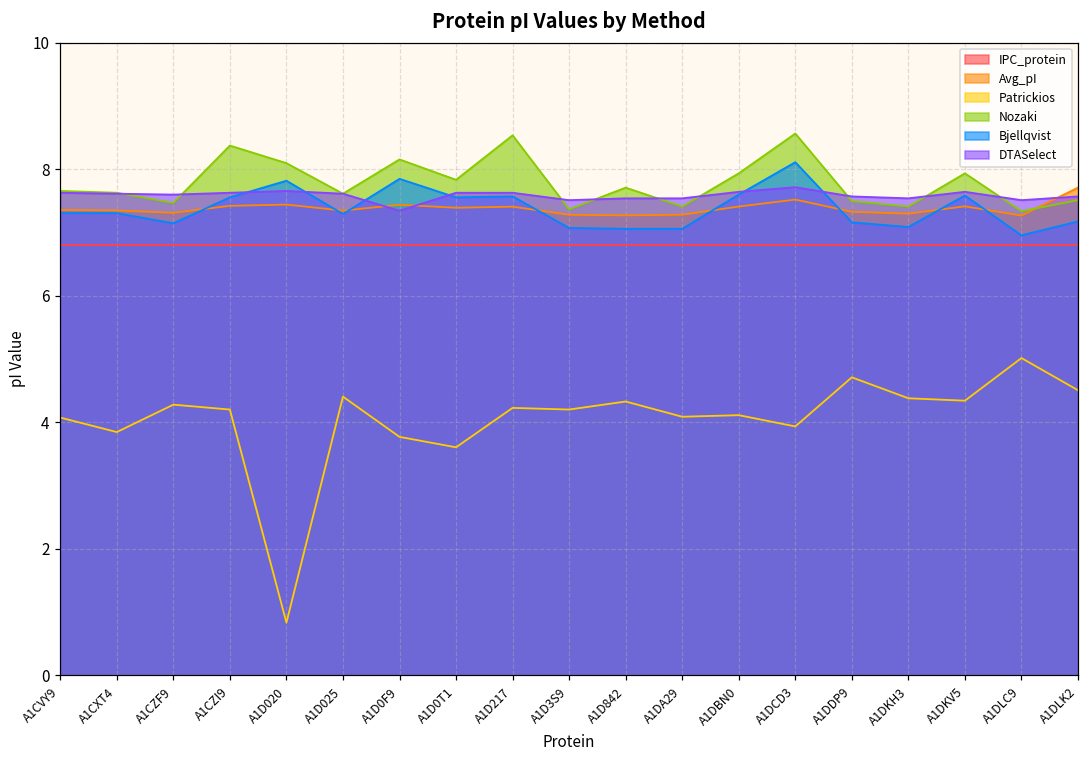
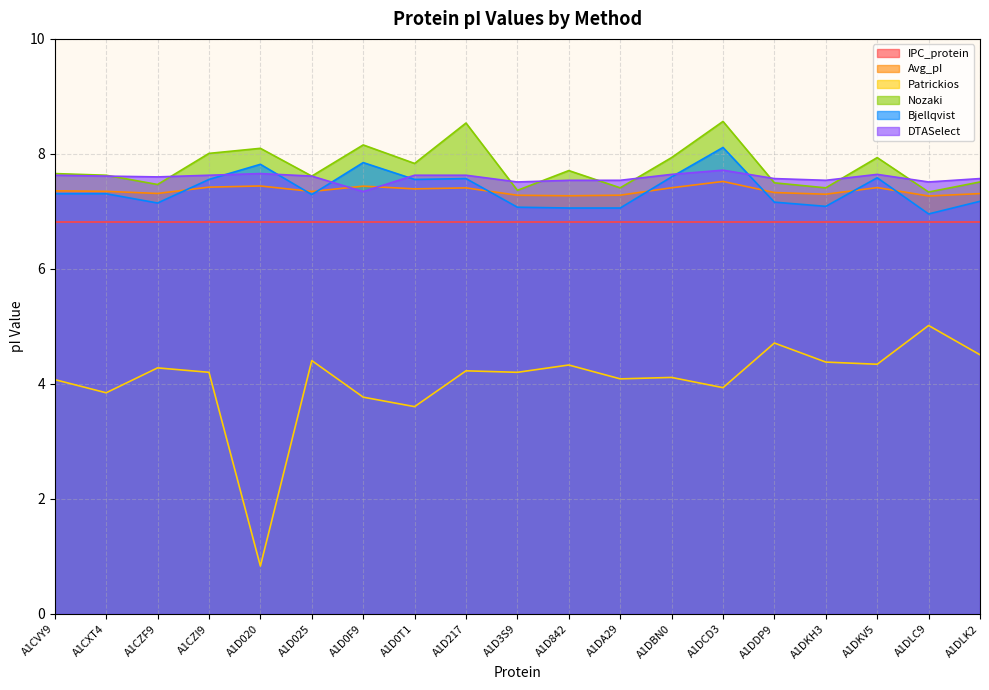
Nozaki, A1CZI9: 8.4 -> 8.0
Avg_pI, A1DLK2: 7.7 -> 7.3
